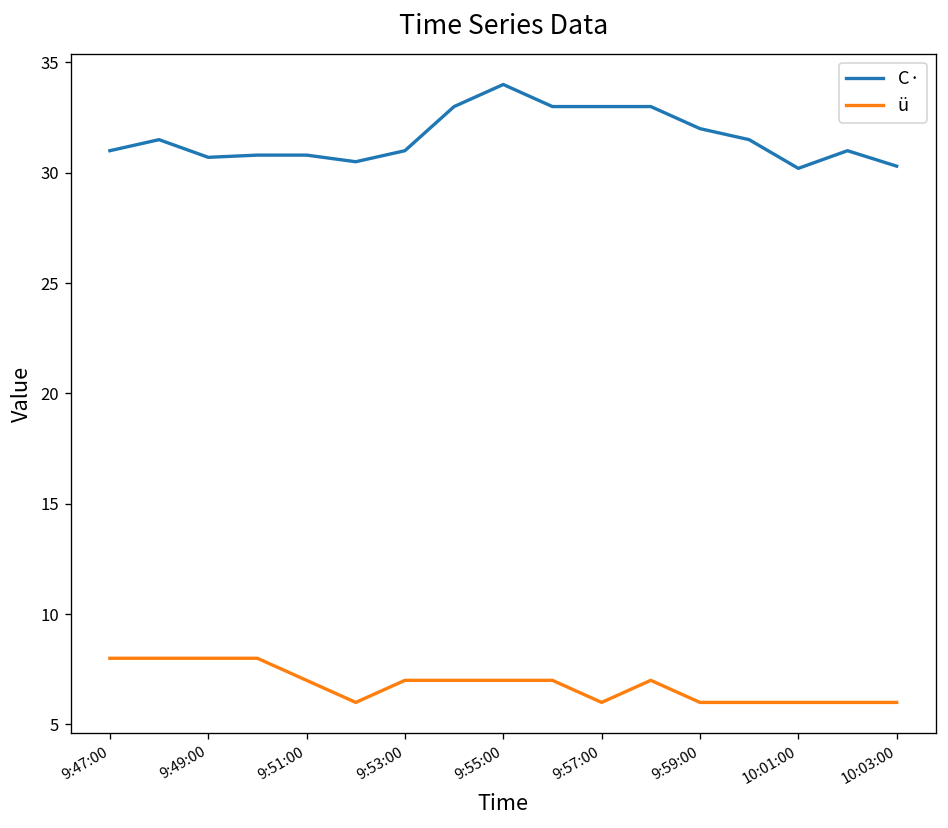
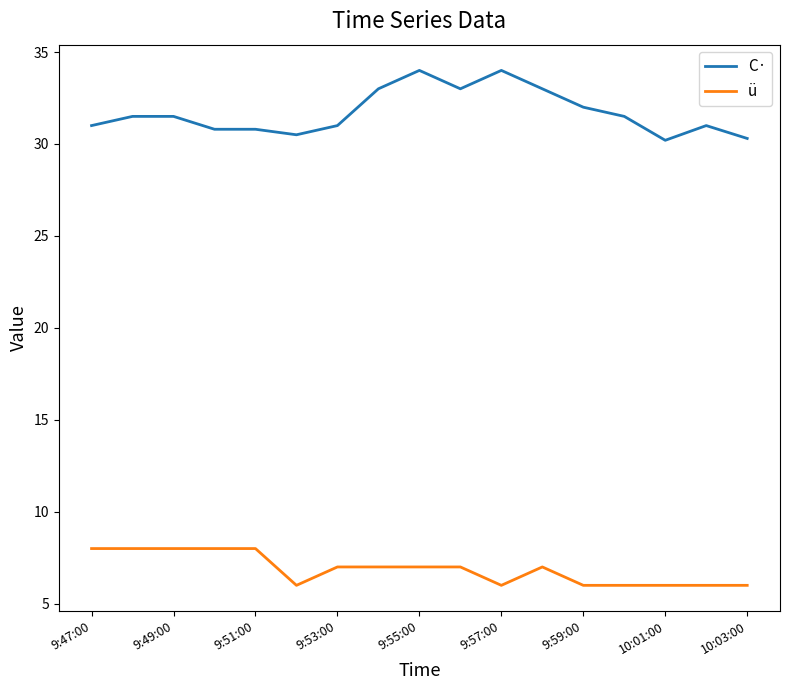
C·, 9:49:00: 30.7 -> 31.5
ü, 9:51:00: 7 -> 8
C·, 9:57:00: 33 -> 34
